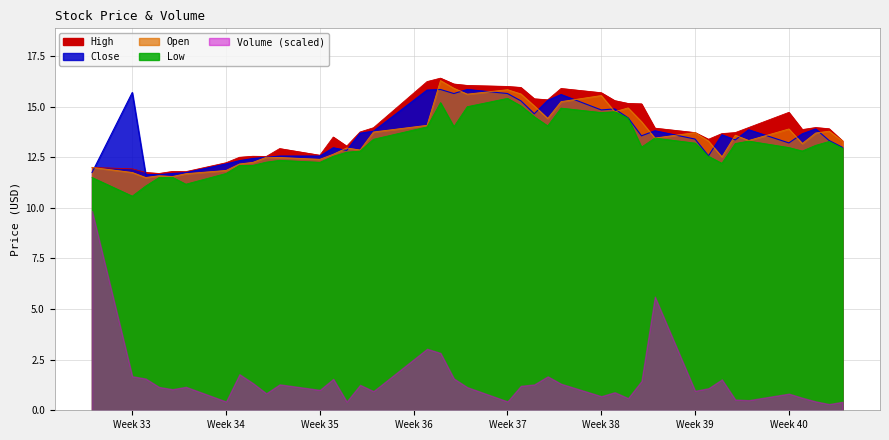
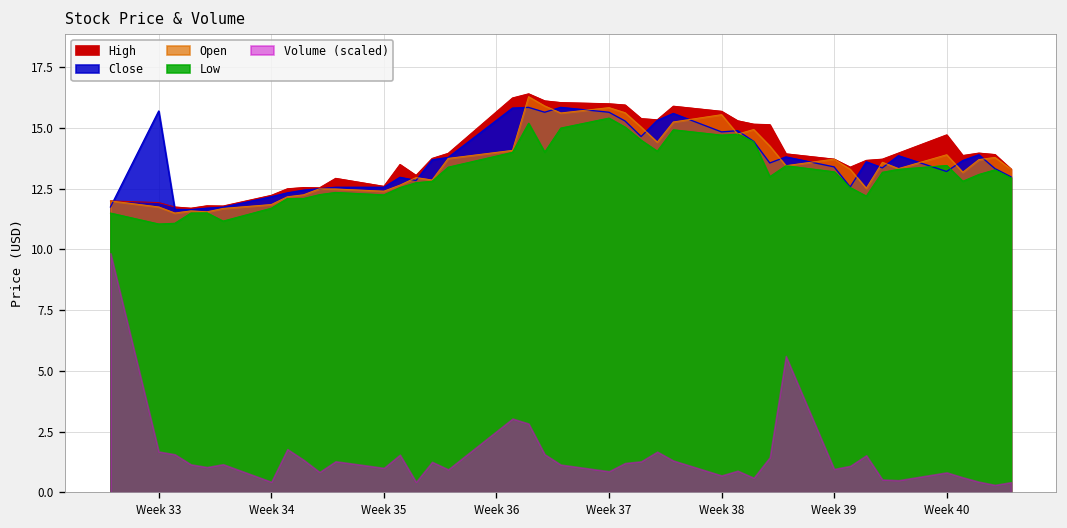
Low, Week 33: 10.6 -> 11.1
Volume (scaled), Week 37: 0.4 -> 0.9
Low, Week 40: 13.0 -> 13.5
